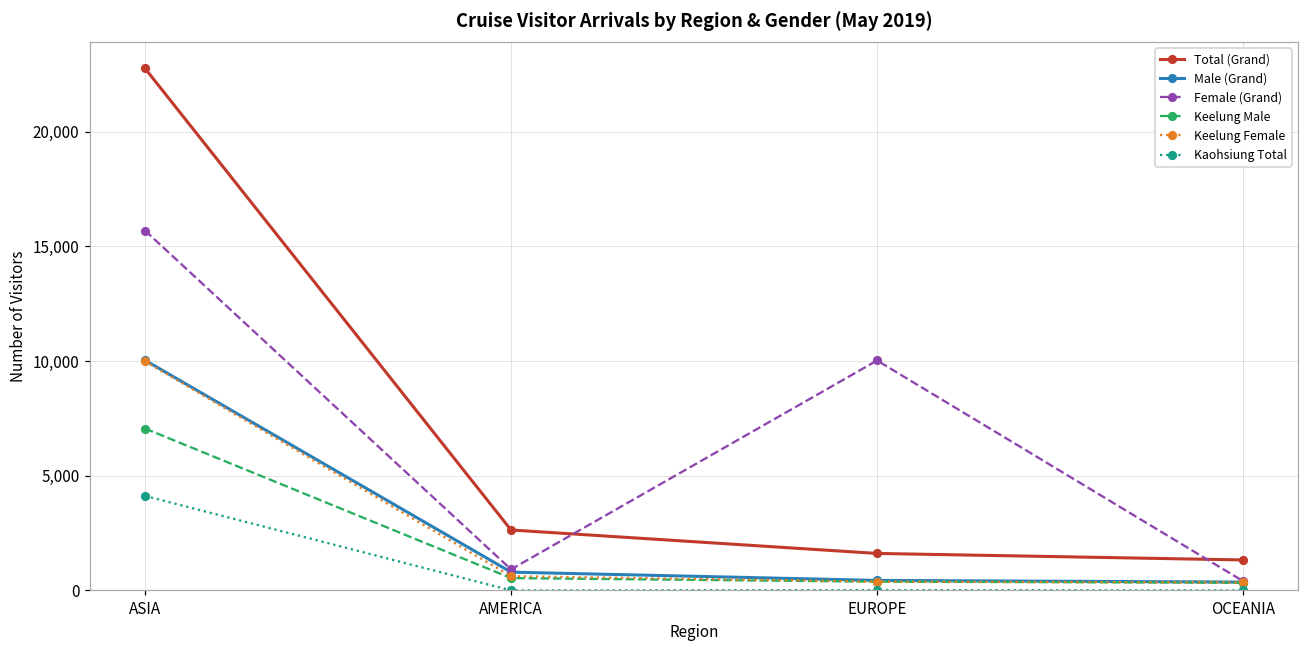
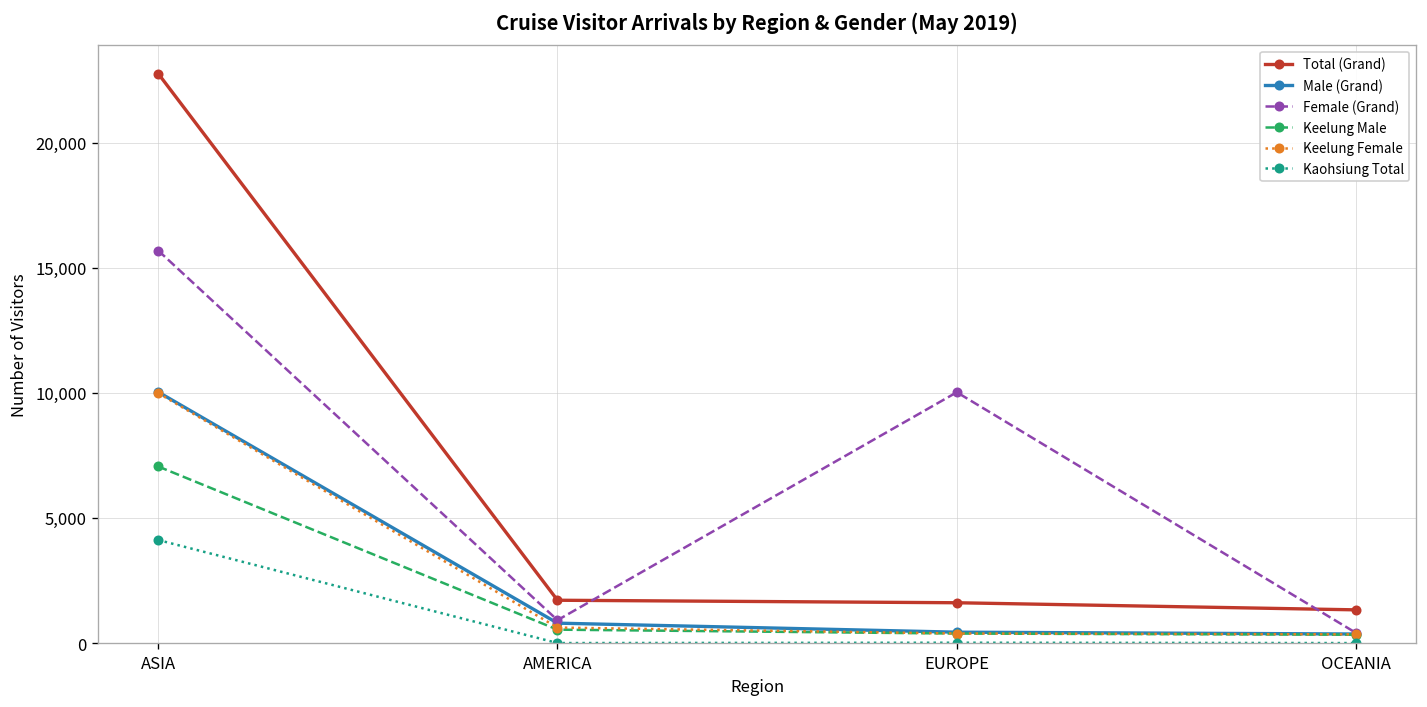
Total (Grand), AMERICA: 2,600 -> 1,700
